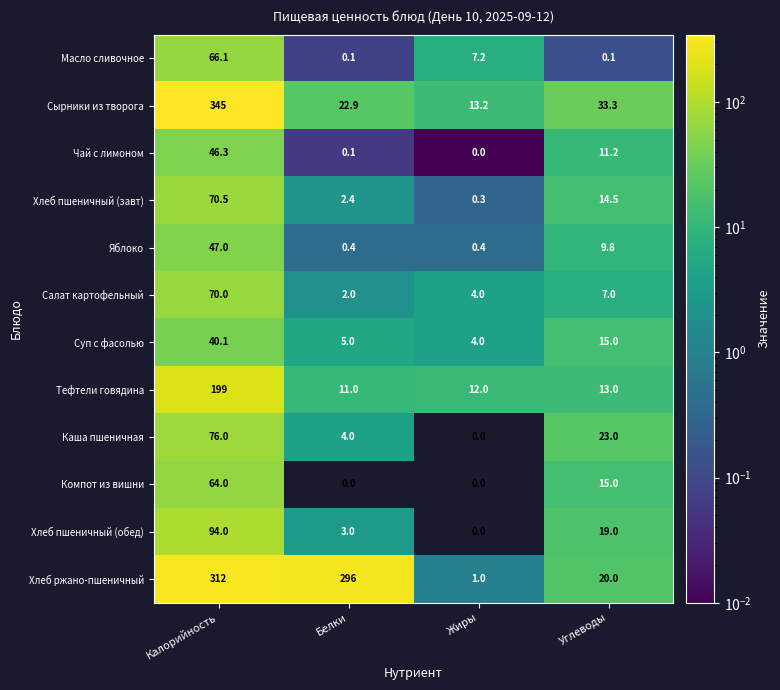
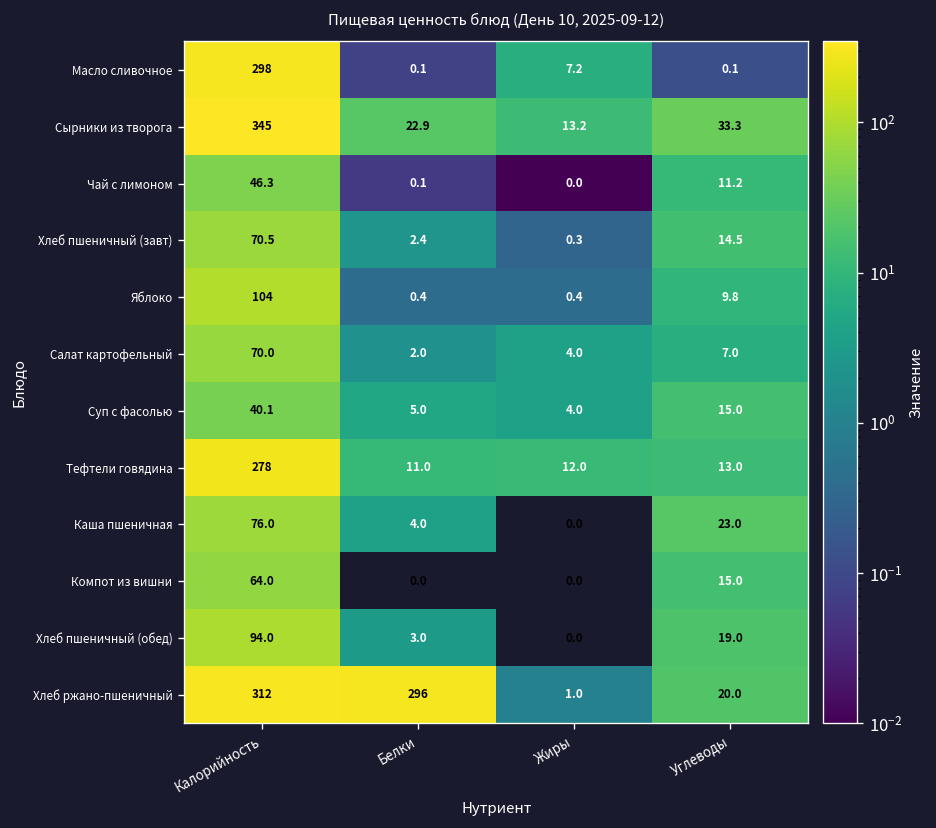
Масло сливочное, Калорийность: 66.1 -> 298
Яблоко, Калорийность: 47.0 -> 104
Тефтели говядина, Калорийность: 199 -> 278
